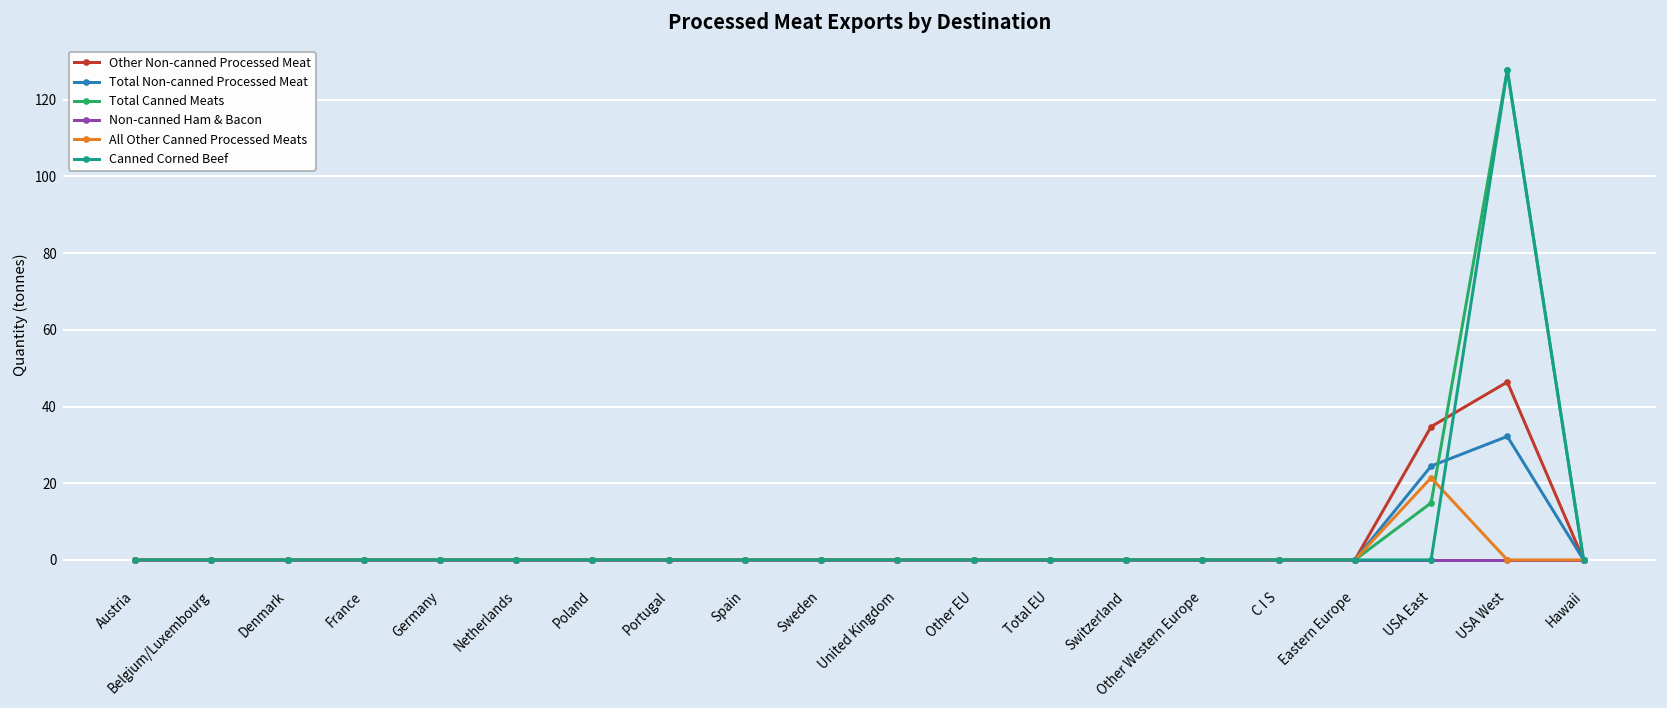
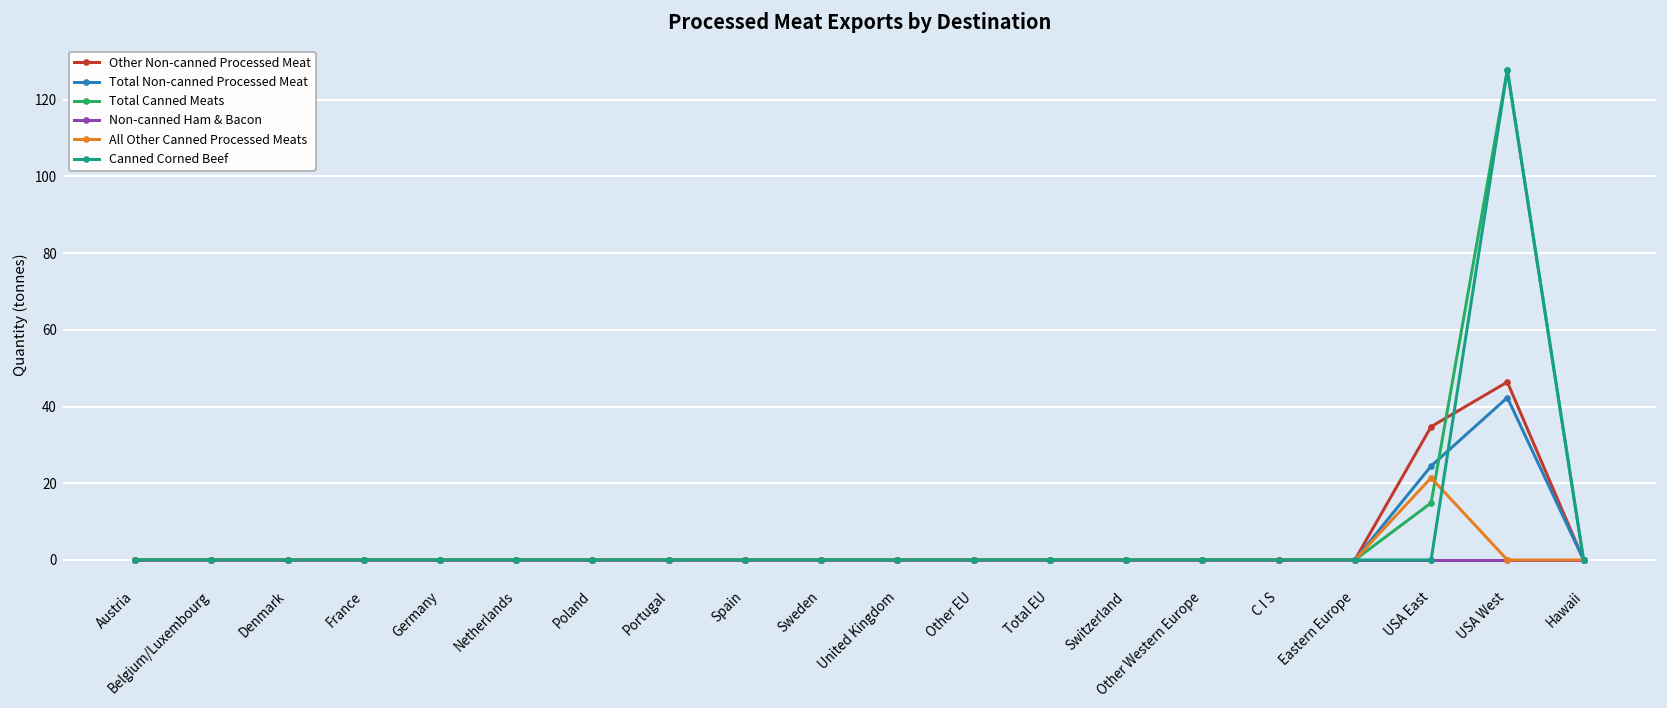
Total Non-canned Processed Meat, USA West: 32 -> 42
